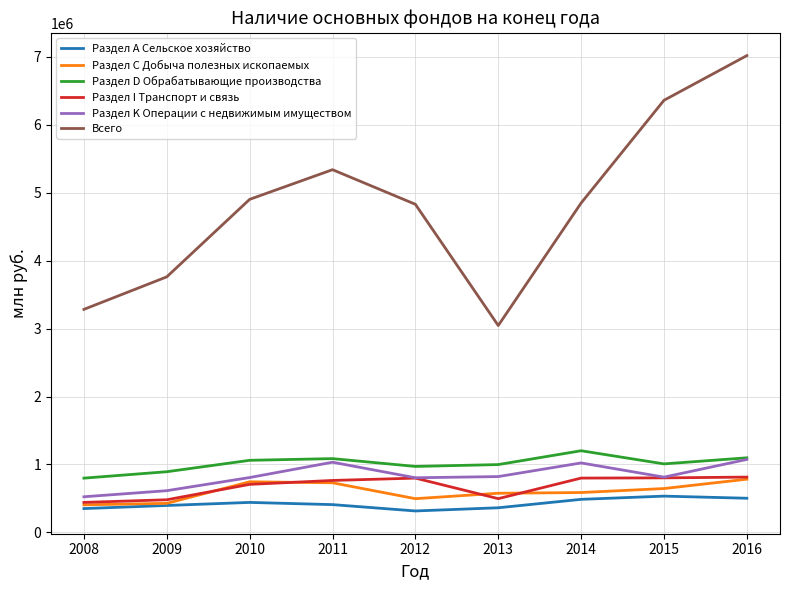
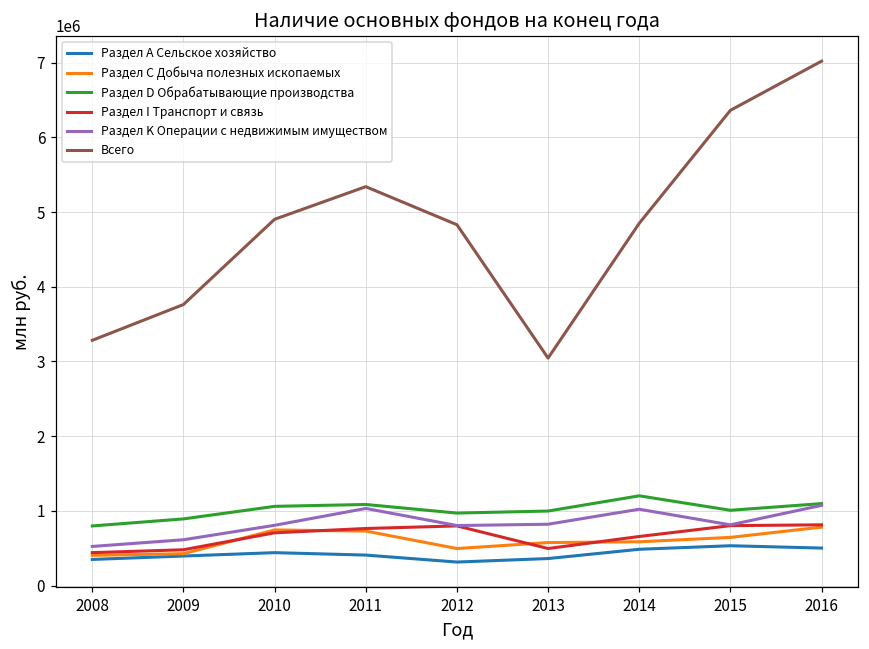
Раздел I Транспорт и связь, 2014: 800000 -> 700000
